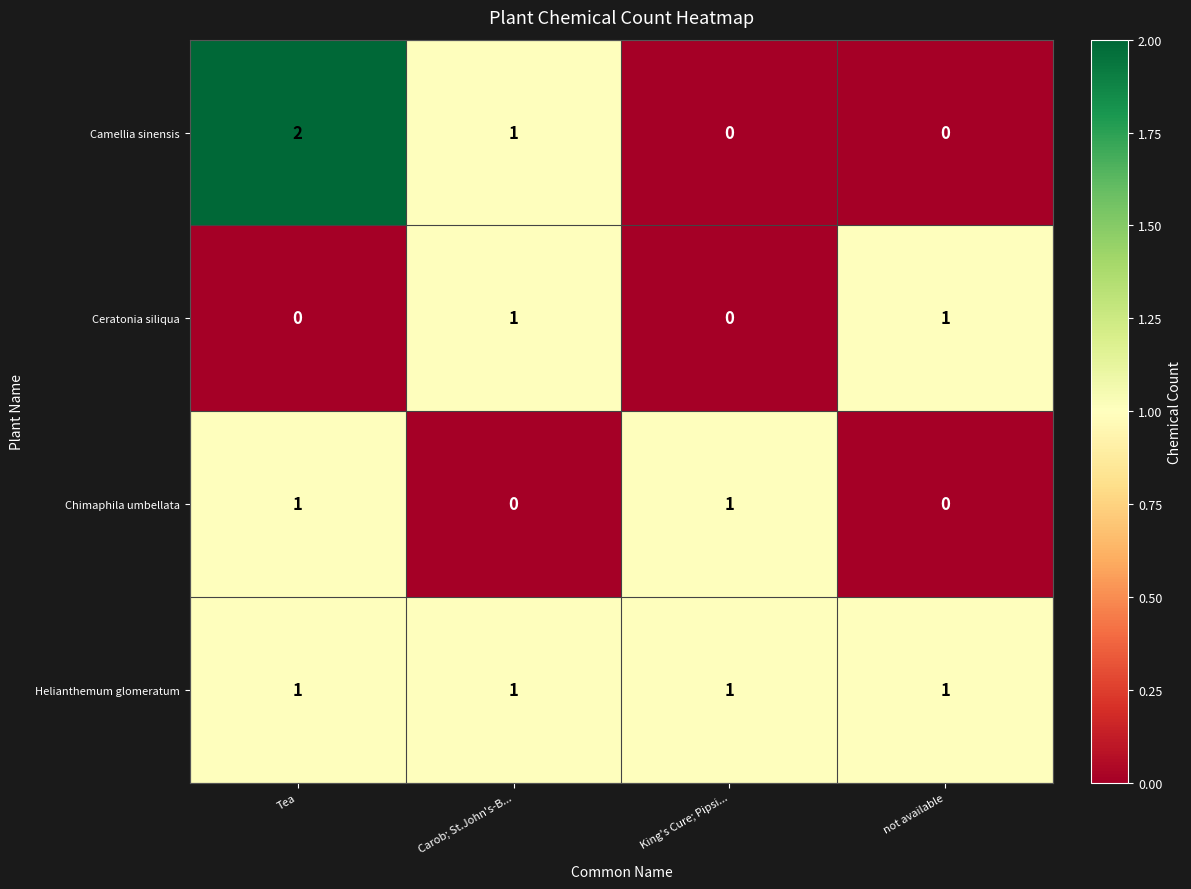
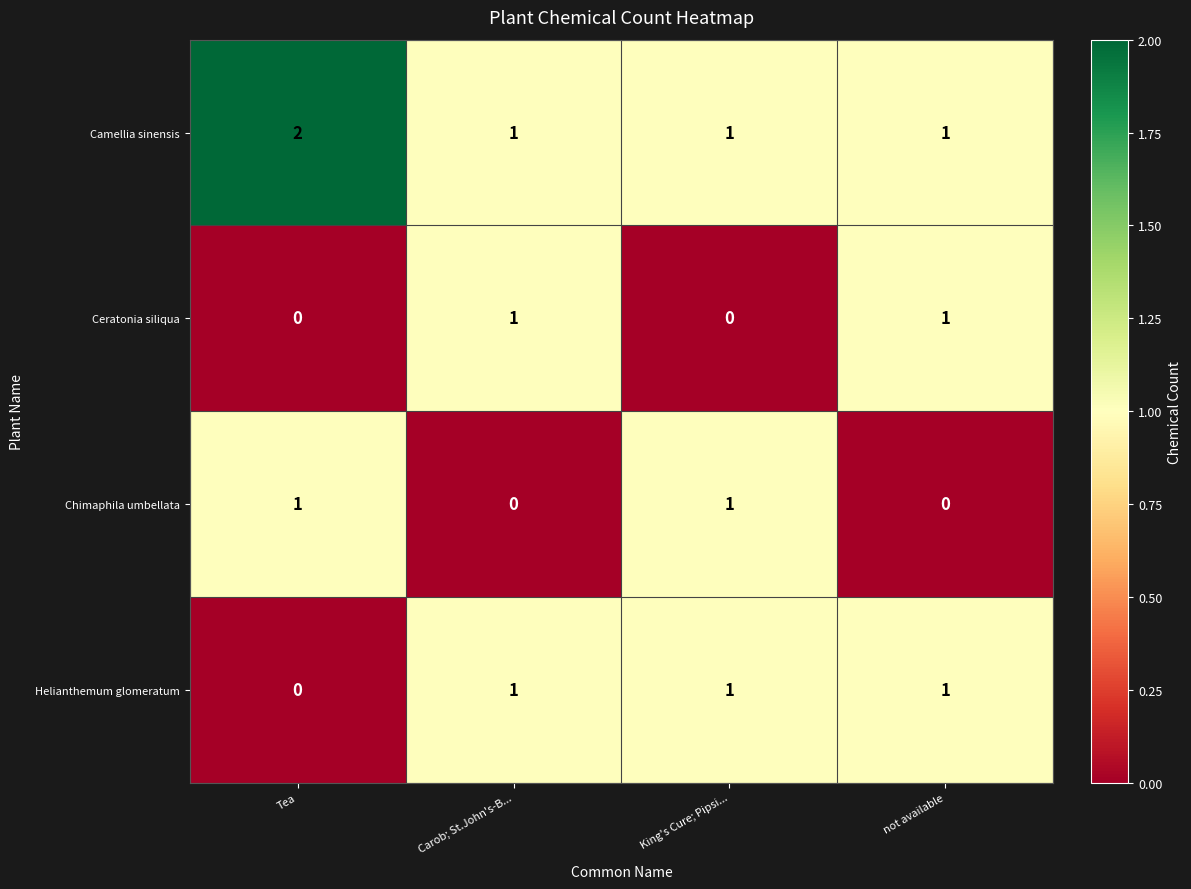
Camellia sinensis, King's Cure; Pipsi...: 0 -> 1
Camellia sinensis, not available: 0 -> 1
Helianthemum glomeratum, Tea: 1 -> 0
